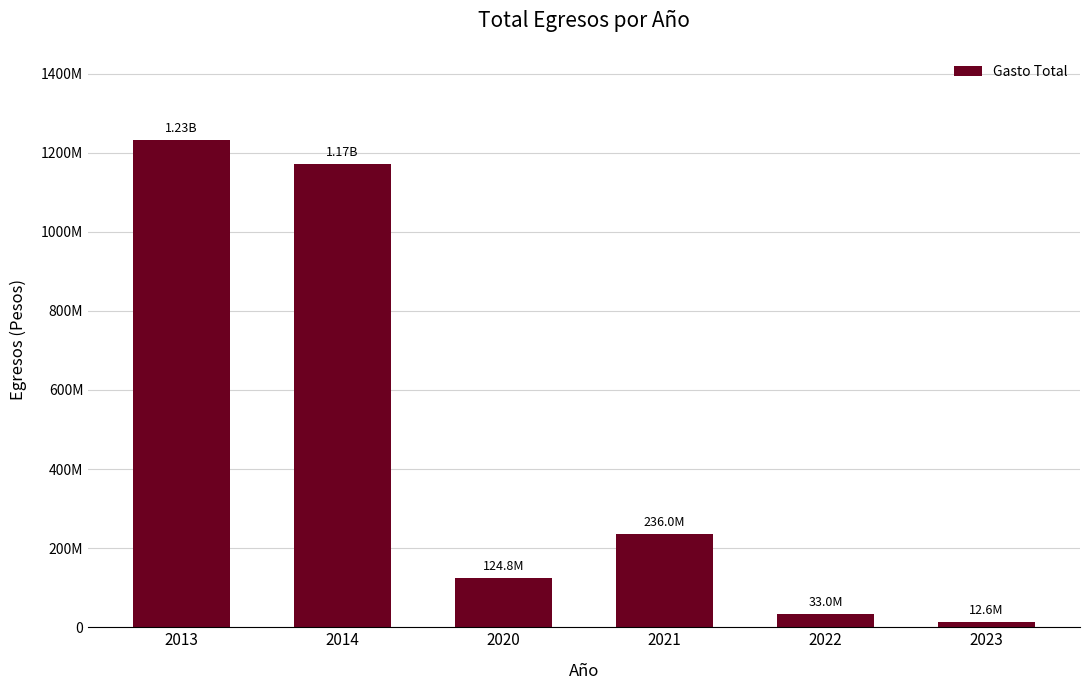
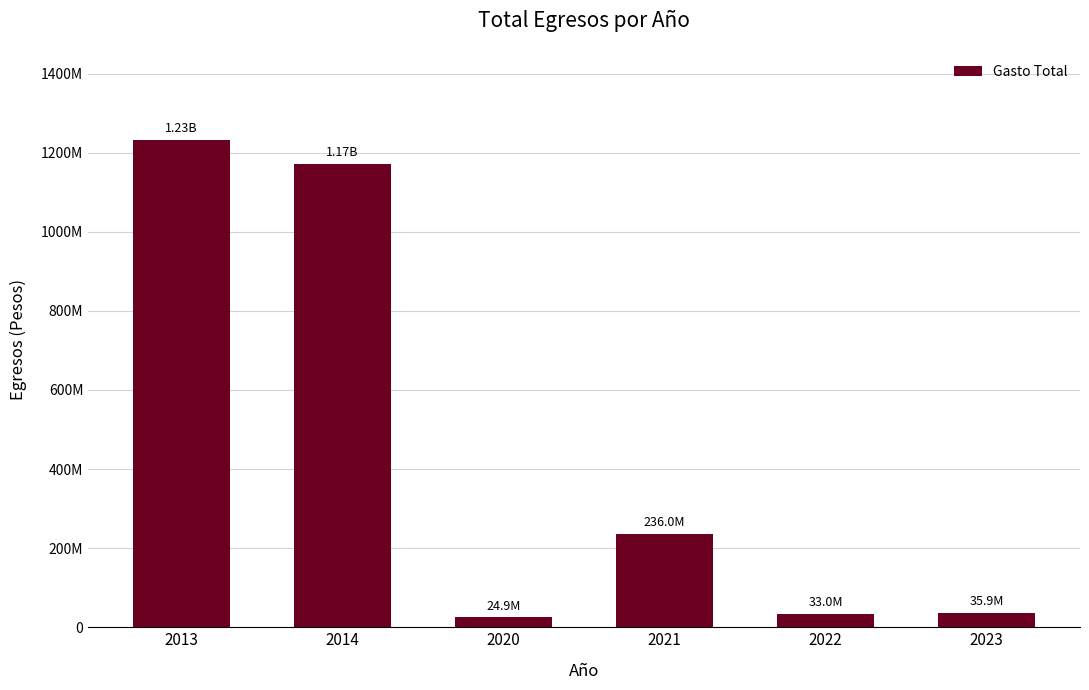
2020: 124.8M -> 24.9M
2023: 12.6M -> 35.9M
